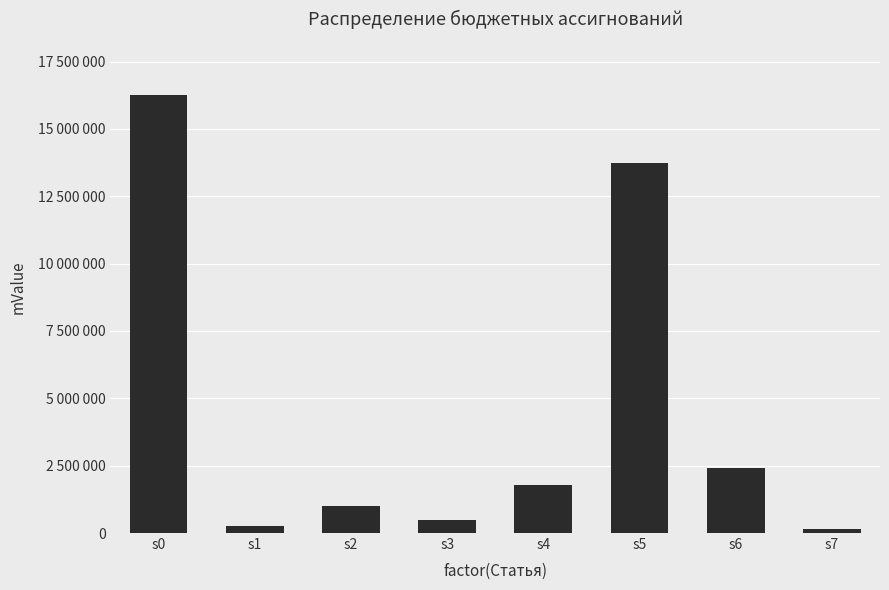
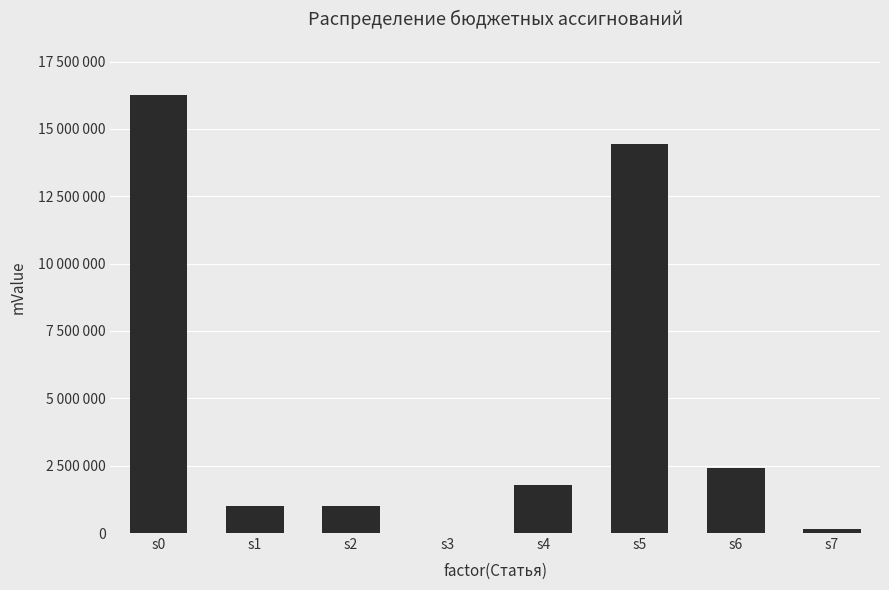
s1: 200000 -> 1000000
s3: 500000 -> 0
s5: 13700000 -> 14400000
